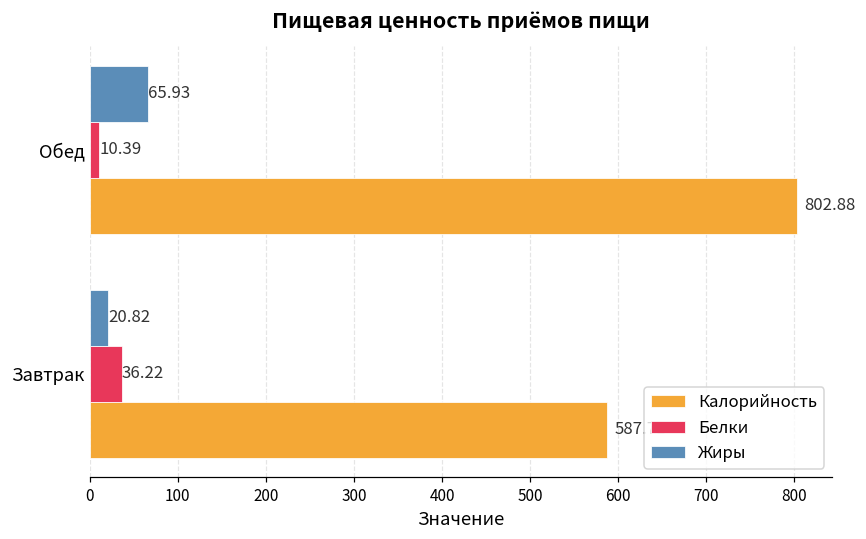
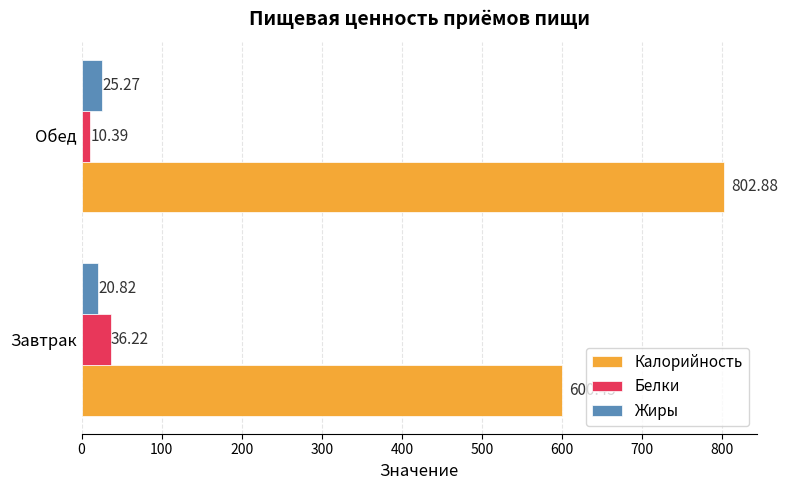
Жиры, Обед: 65.93 -> 25.27
Калорийность, Завтрак: 590 -> 600
